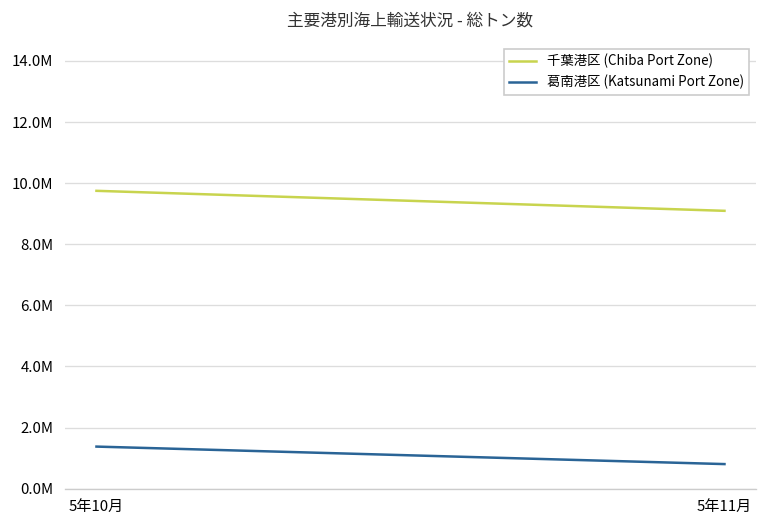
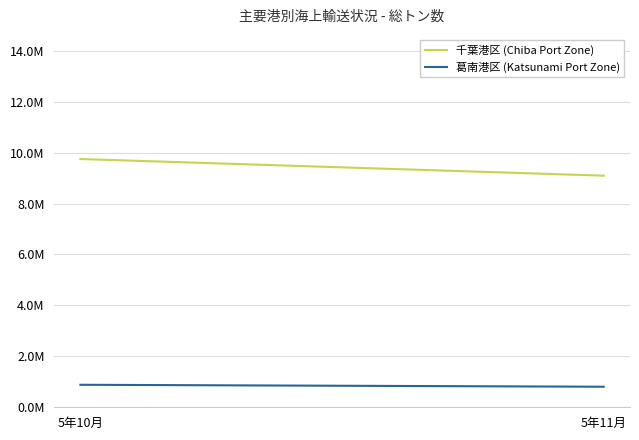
葛南港区 (Katsunami Port Zone), 5年10月: 1400000 -> 900000
